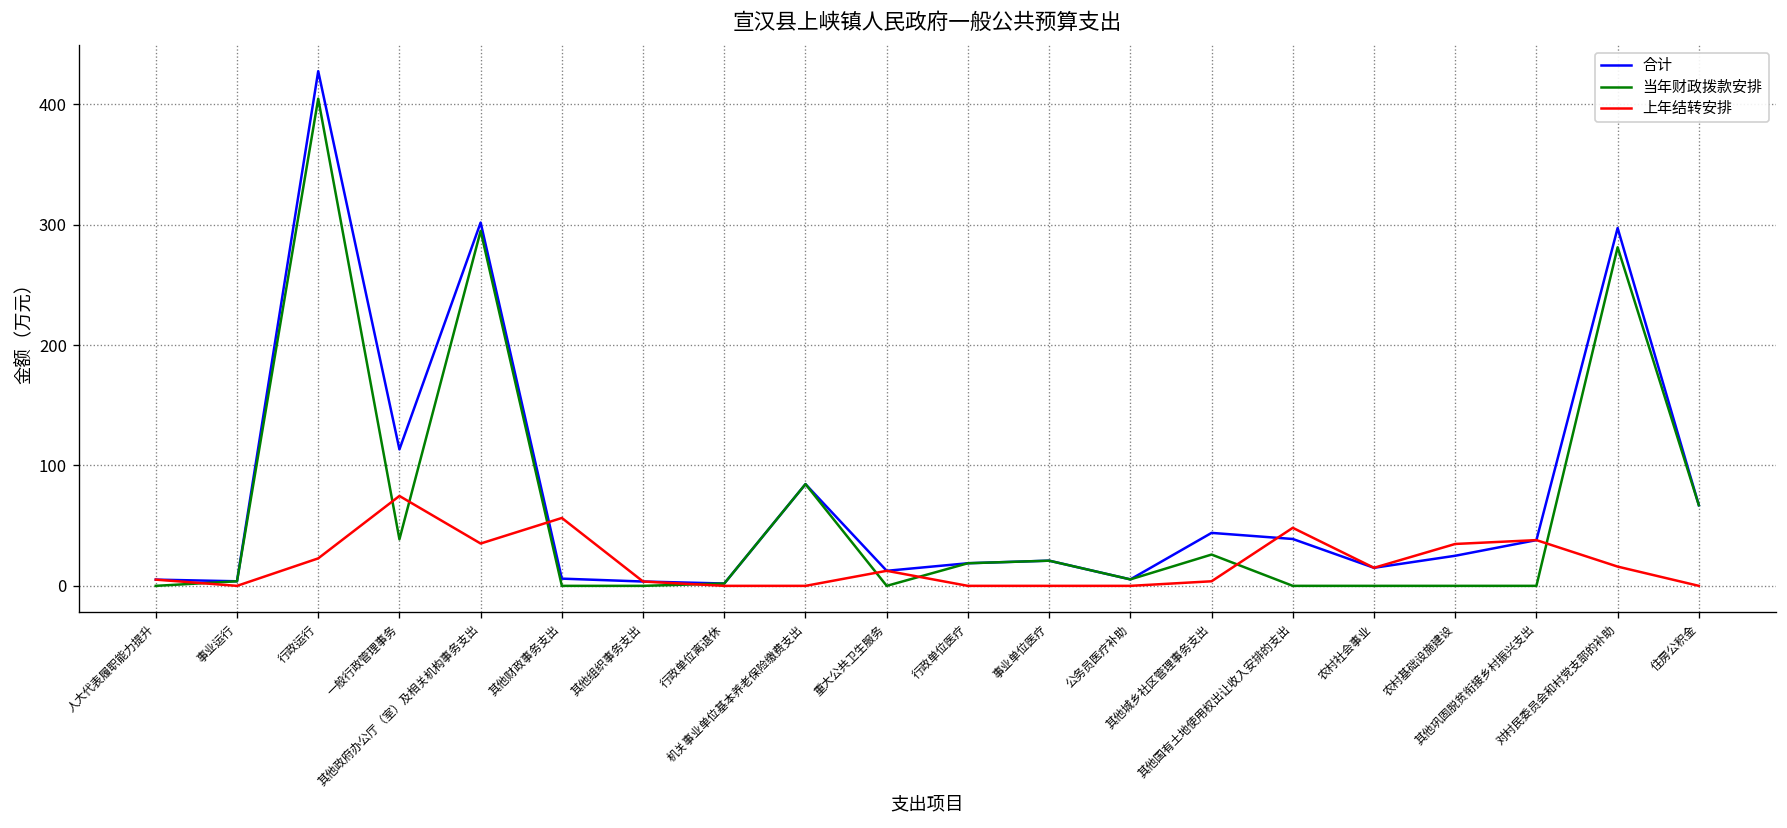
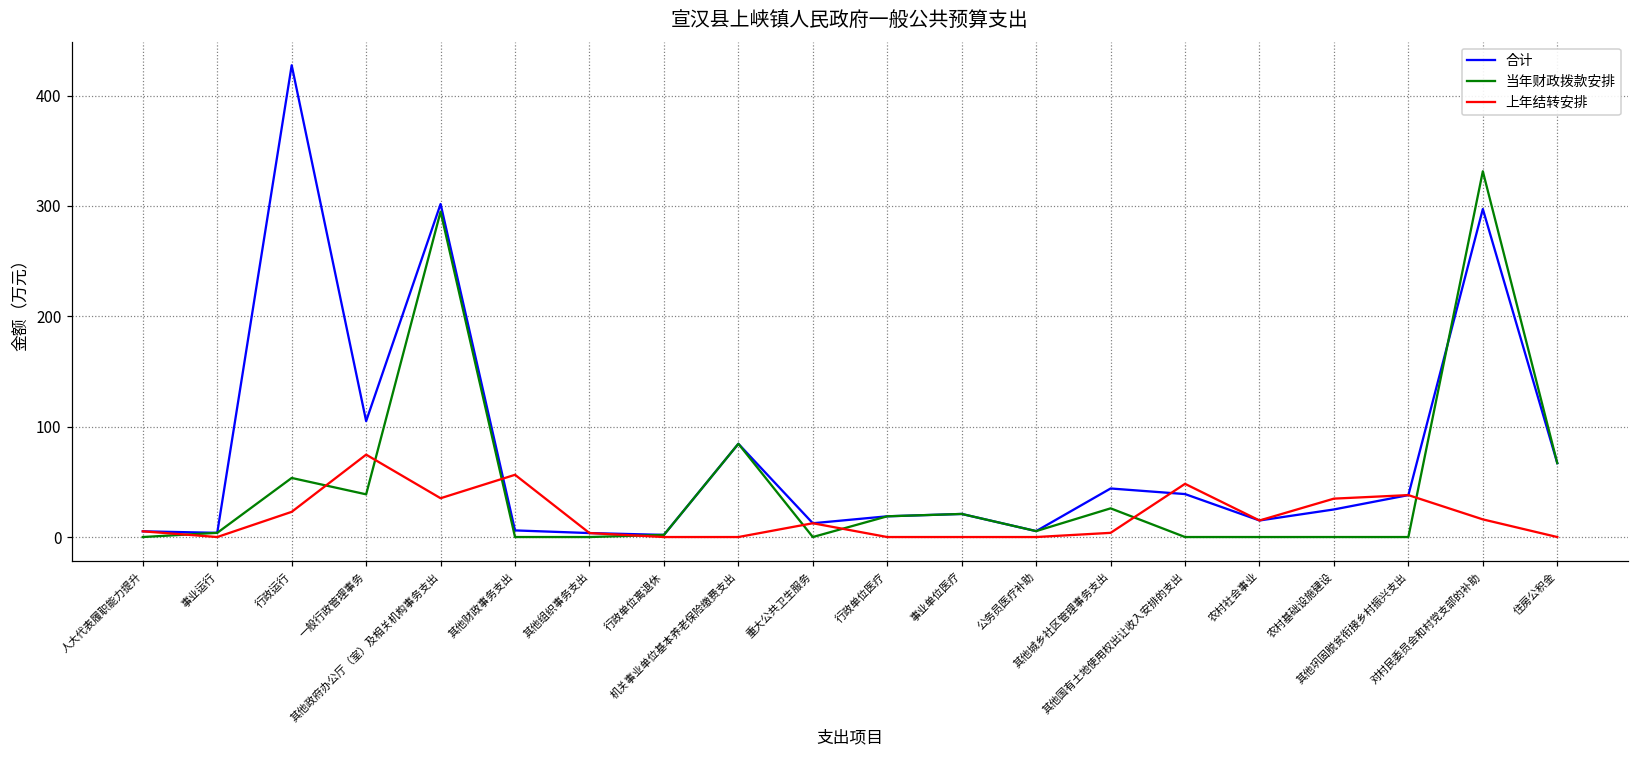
当年财政拨款安排, 行政运行: 405 -> 54
合计, 一般行政管理事务: 113 -> 105
当年财政拨款安排, 对村民委员会和村党支部的补助: 281 -> 331
